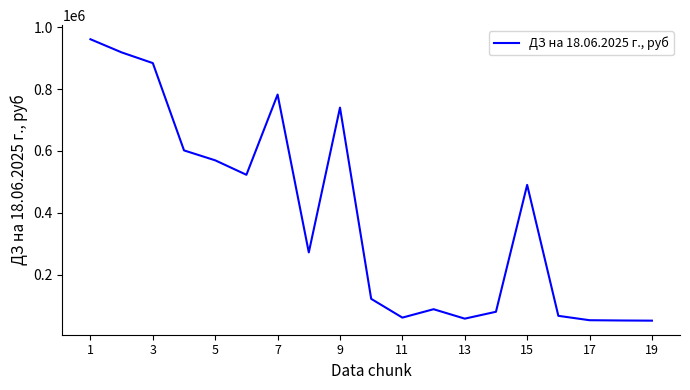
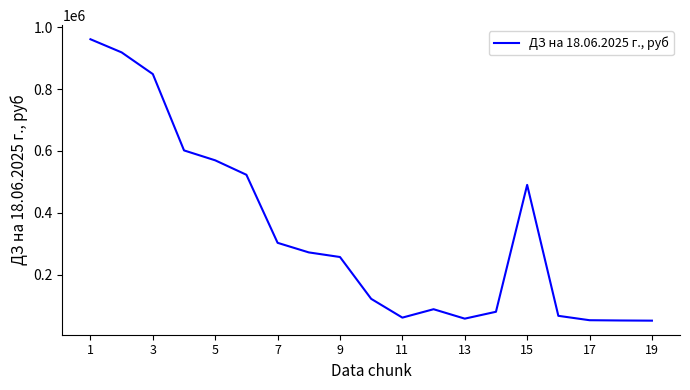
3: 880000 -> 850000
7: 780000 -> 300000
9: 740000 -> 260000
